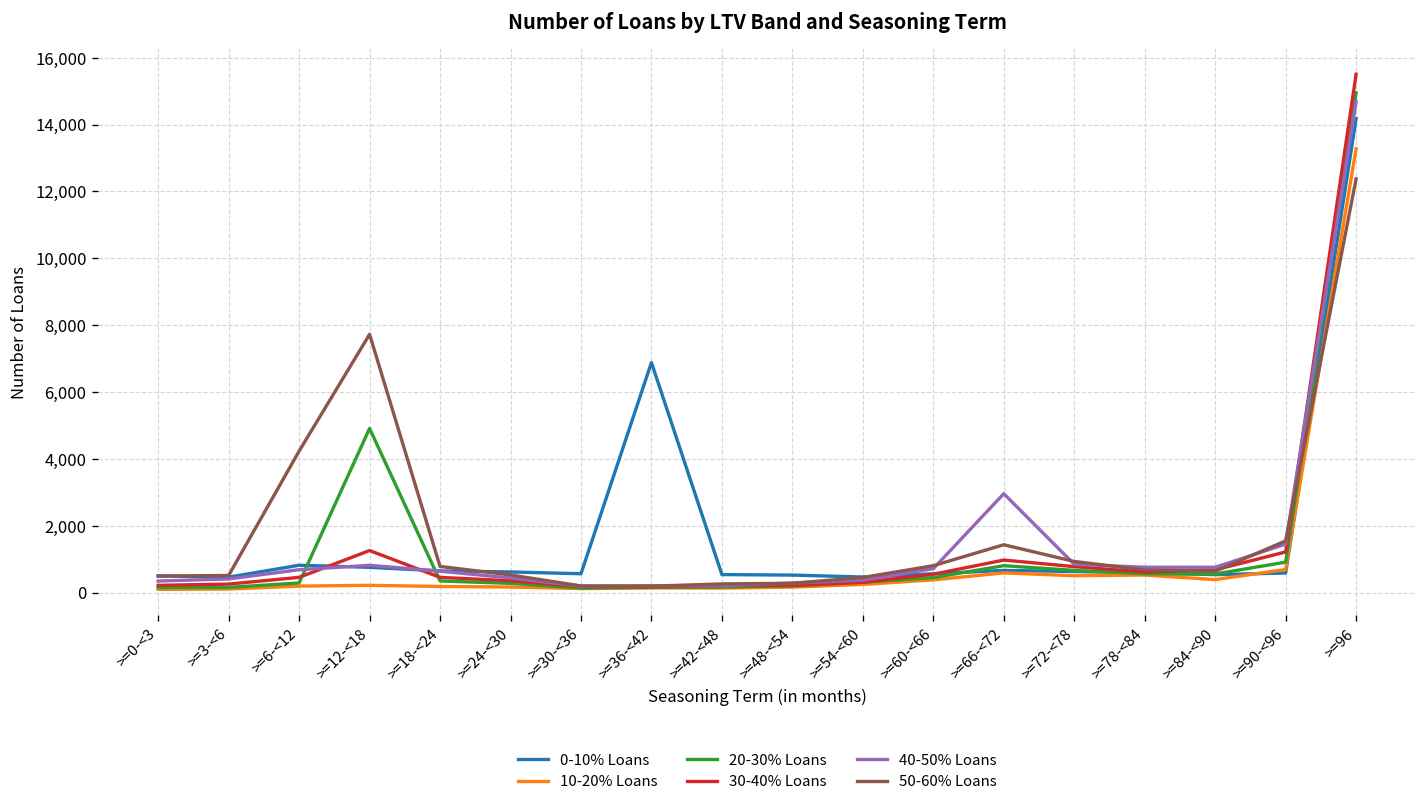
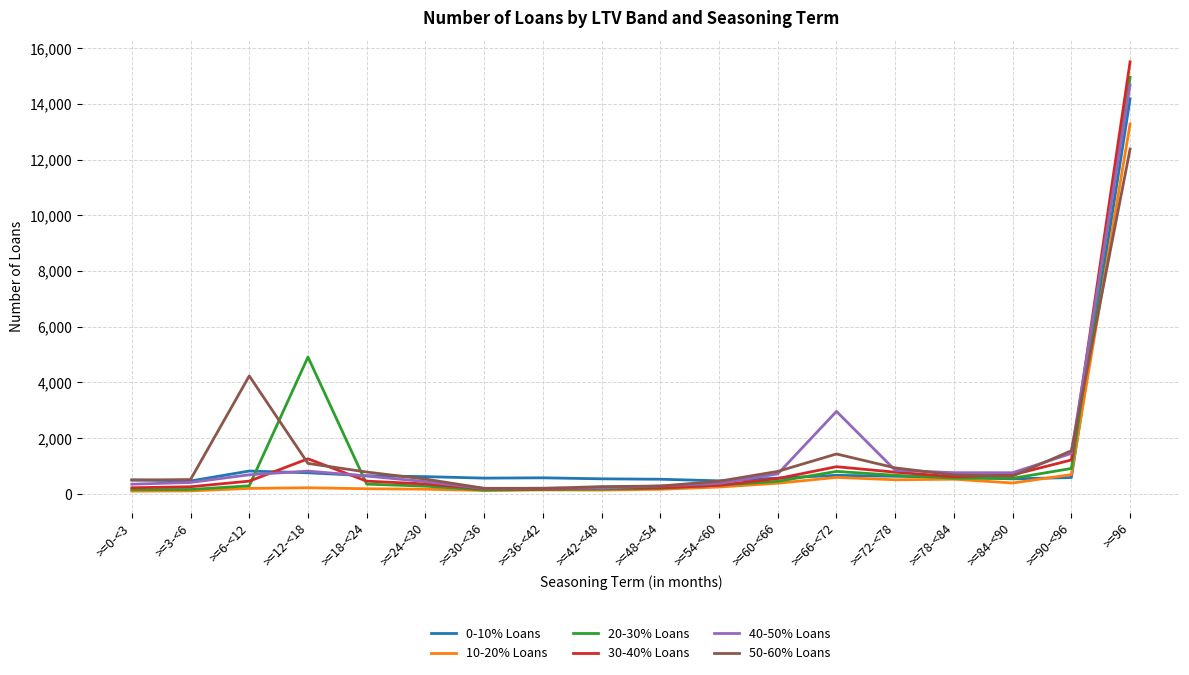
50-60% Loans, >=12-<18: 7,700 -> 1,100
0-10% Loans, >=36-<42: 6,900 -> 600
